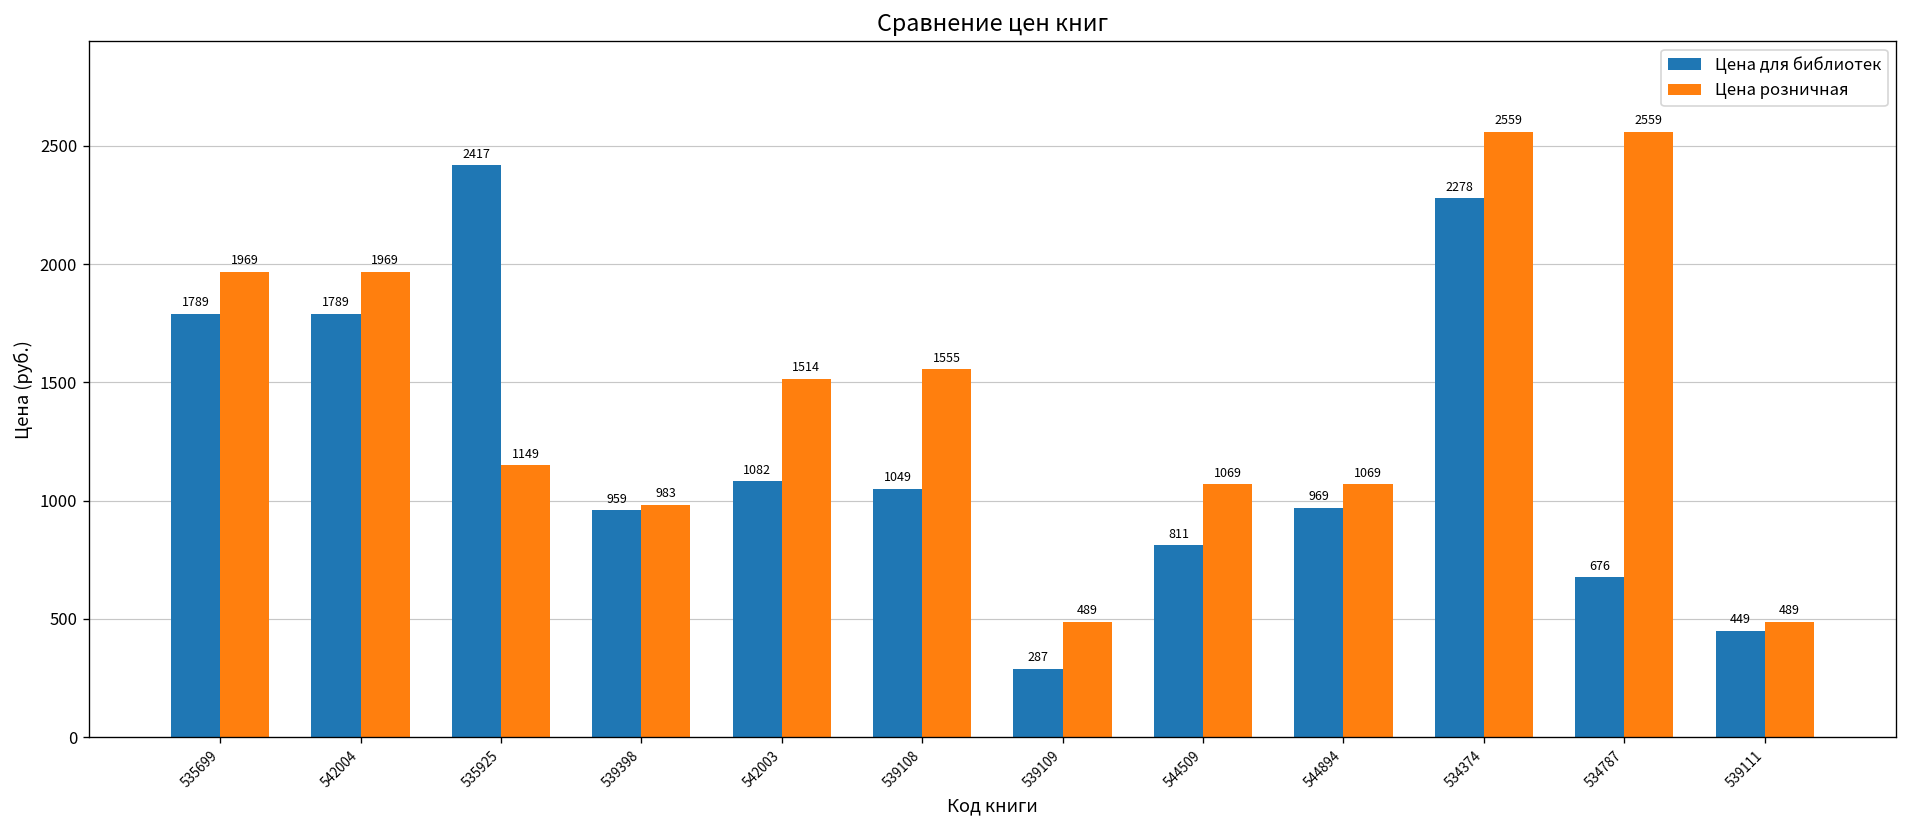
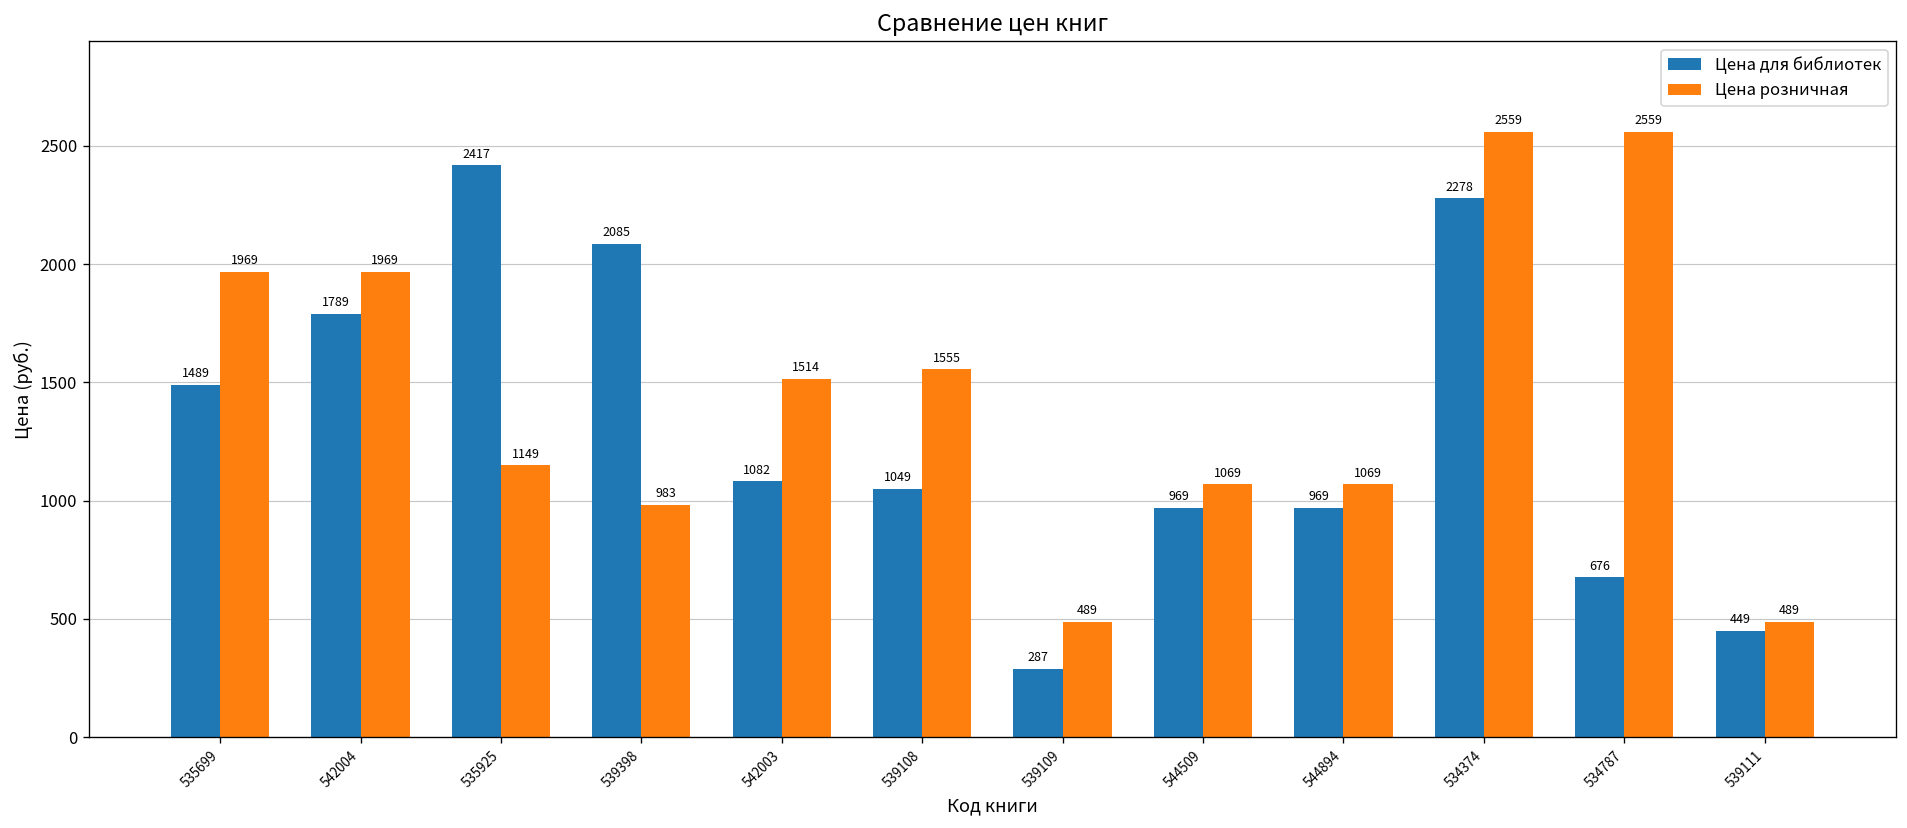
Цена для библиотек, 535699: 1789 -> 1489
Цена для библиотек, 539398: 959 -> 2085
Цена для библиотек, 544509: 811 -> 969
